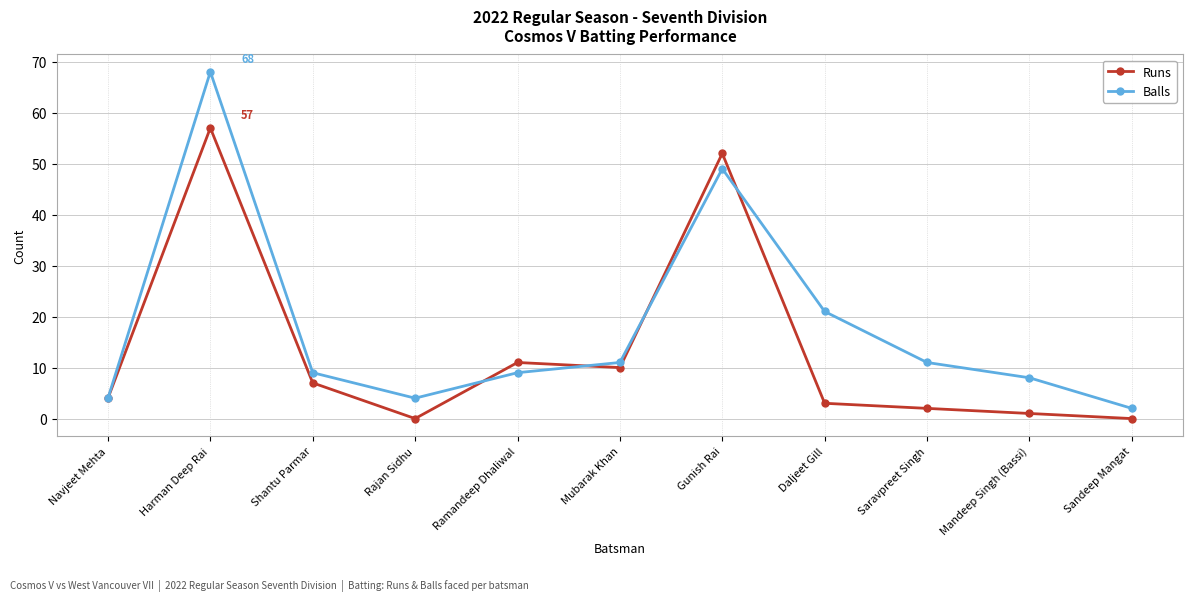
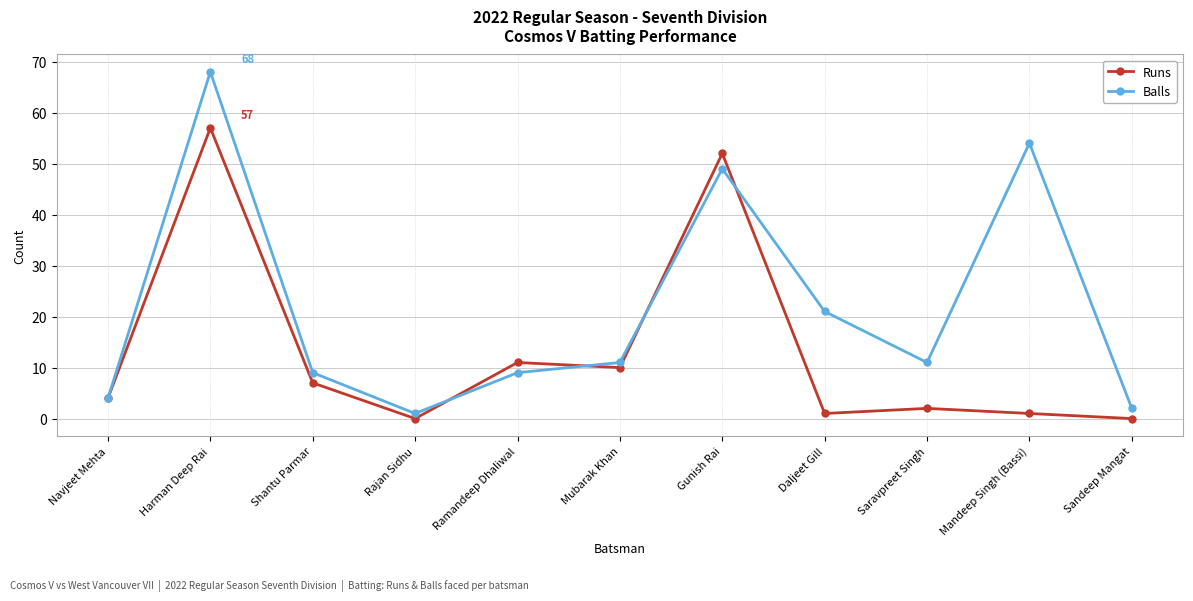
Balls, Rajan Sidhu: 4 -> 1
Runs, Daljeet Gill: 3 -> 1
Balls, Mandeep Singh (Bassi): 8 -> 54
